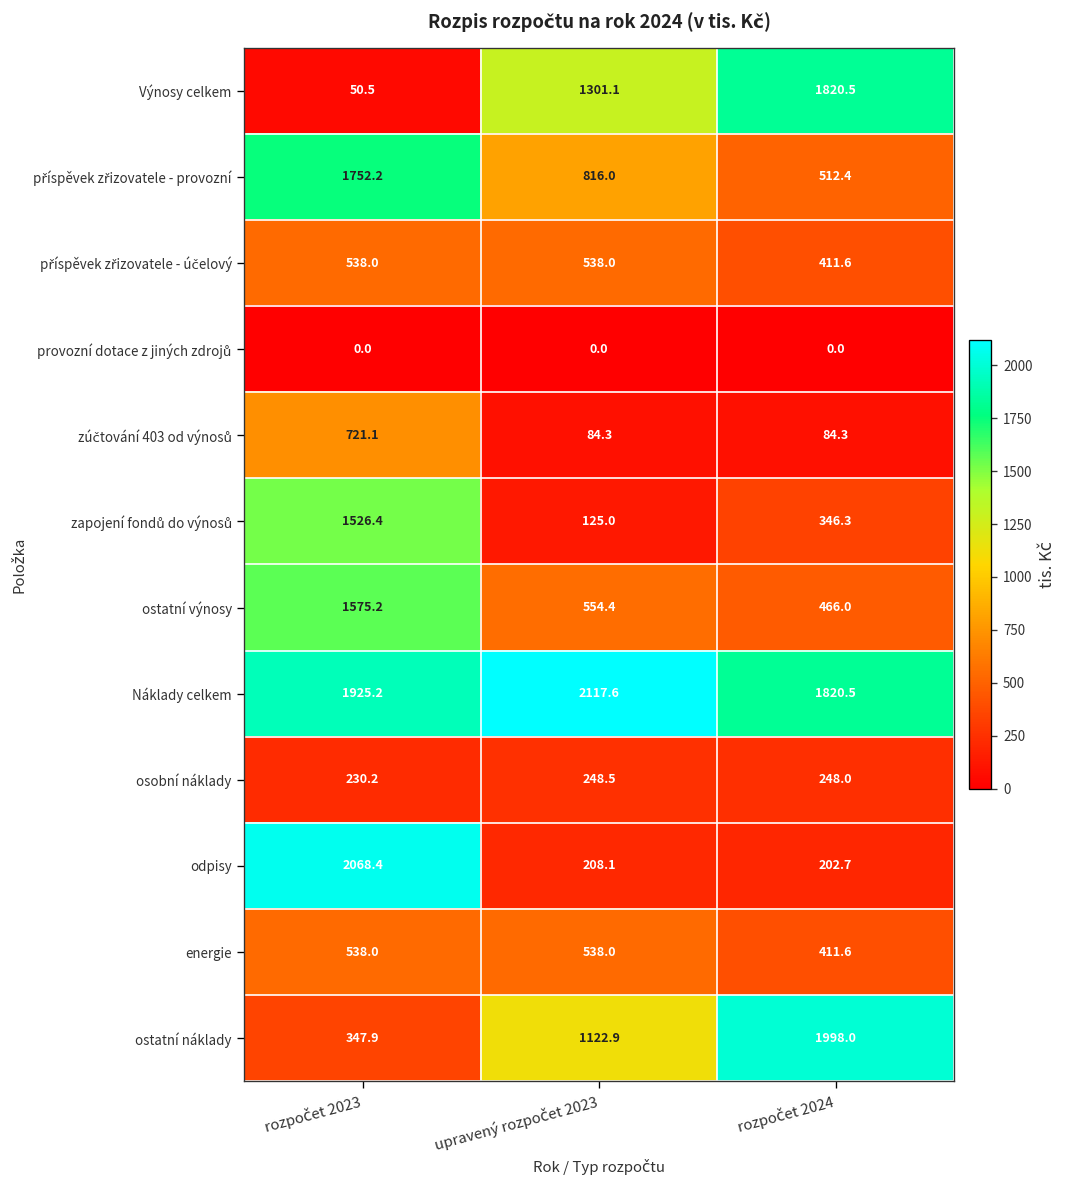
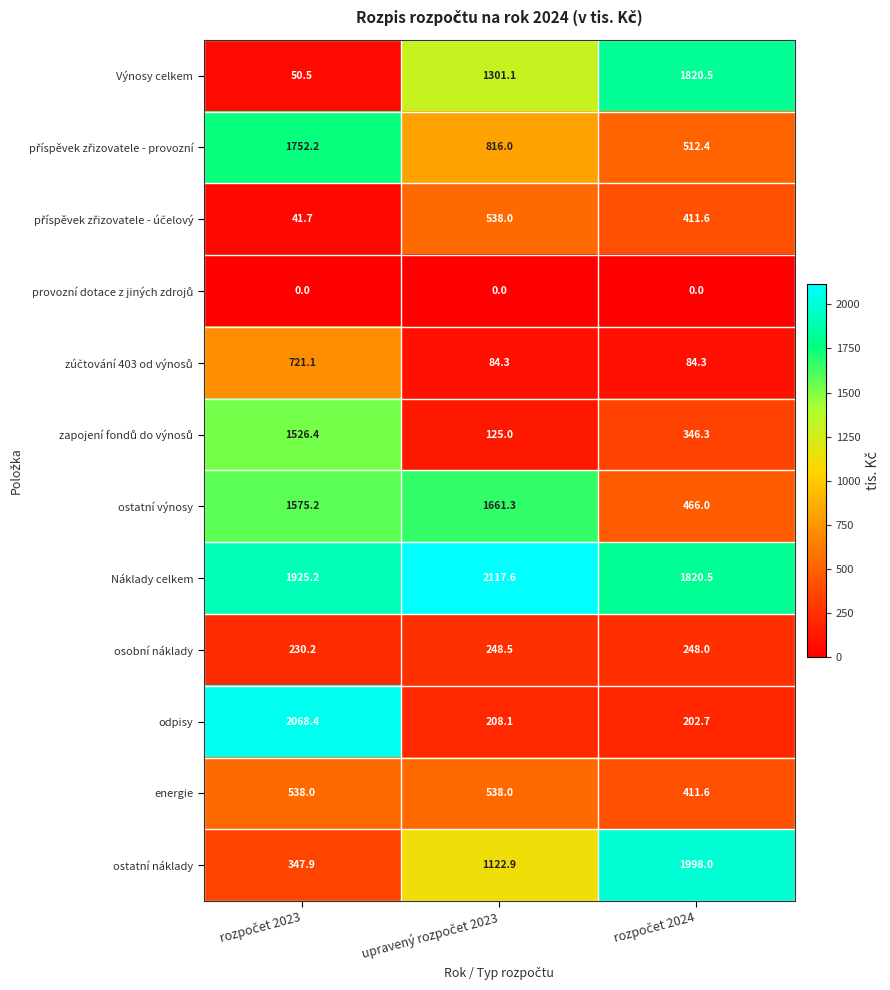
příspěvek zřizovatele - účelový, rozpočet 2023: 538.0 -> 41.7
ostatní výnosy, upravený rozpočet 2023: 554.4 -> 1661.3
